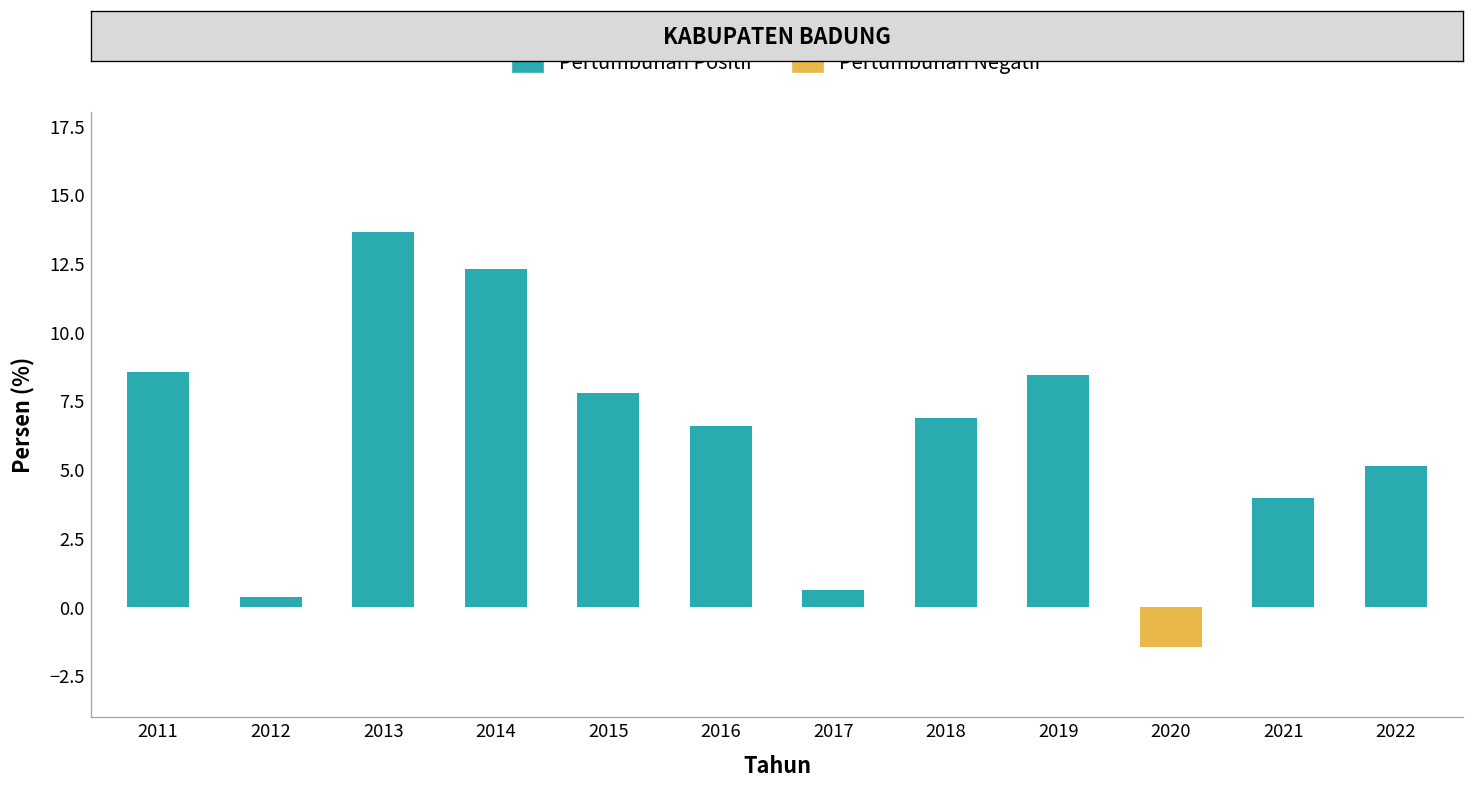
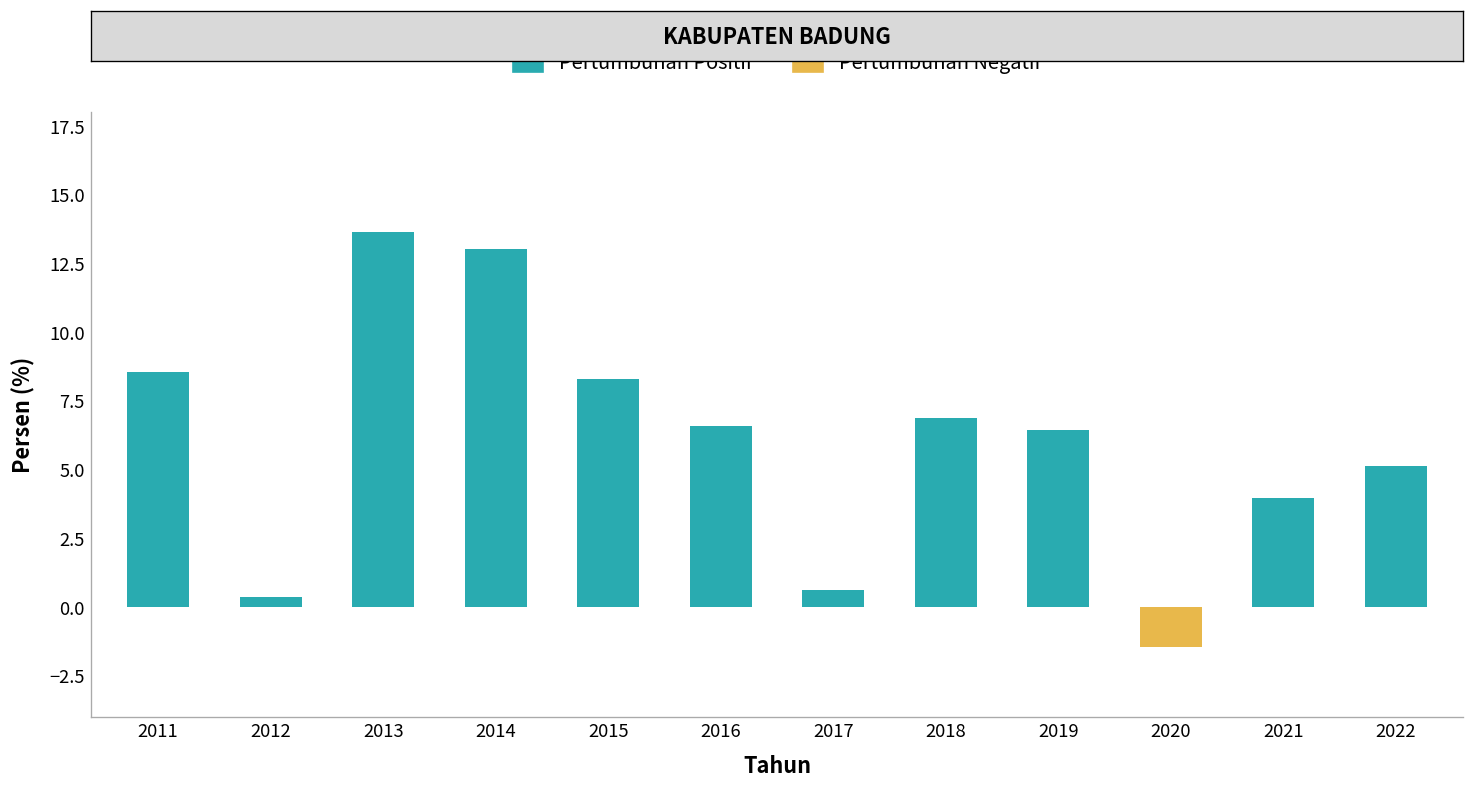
Pertumbuhan Positif, 2014: 12.3 -> 13.0
Pertumbuhan Positif, 2015: 7.8 -> 8.3
Pertumbuhan Positif, 2019: 8.4 -> 6.4
